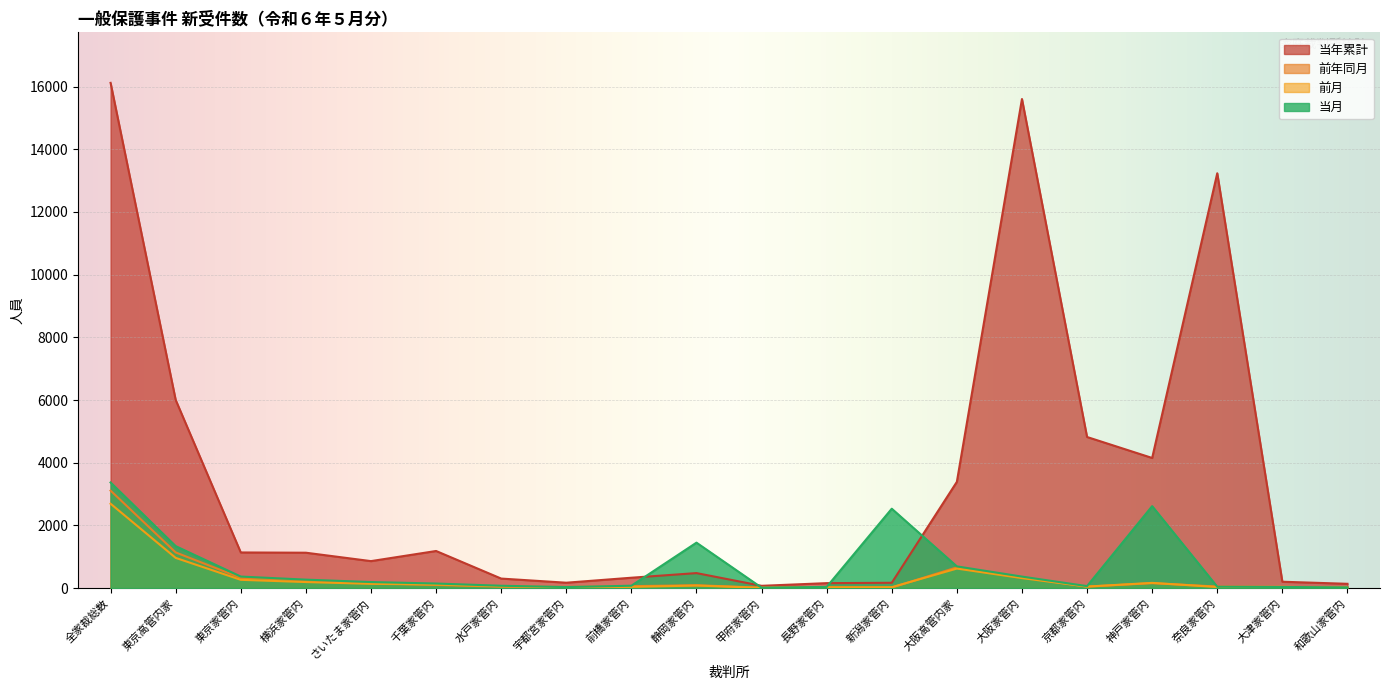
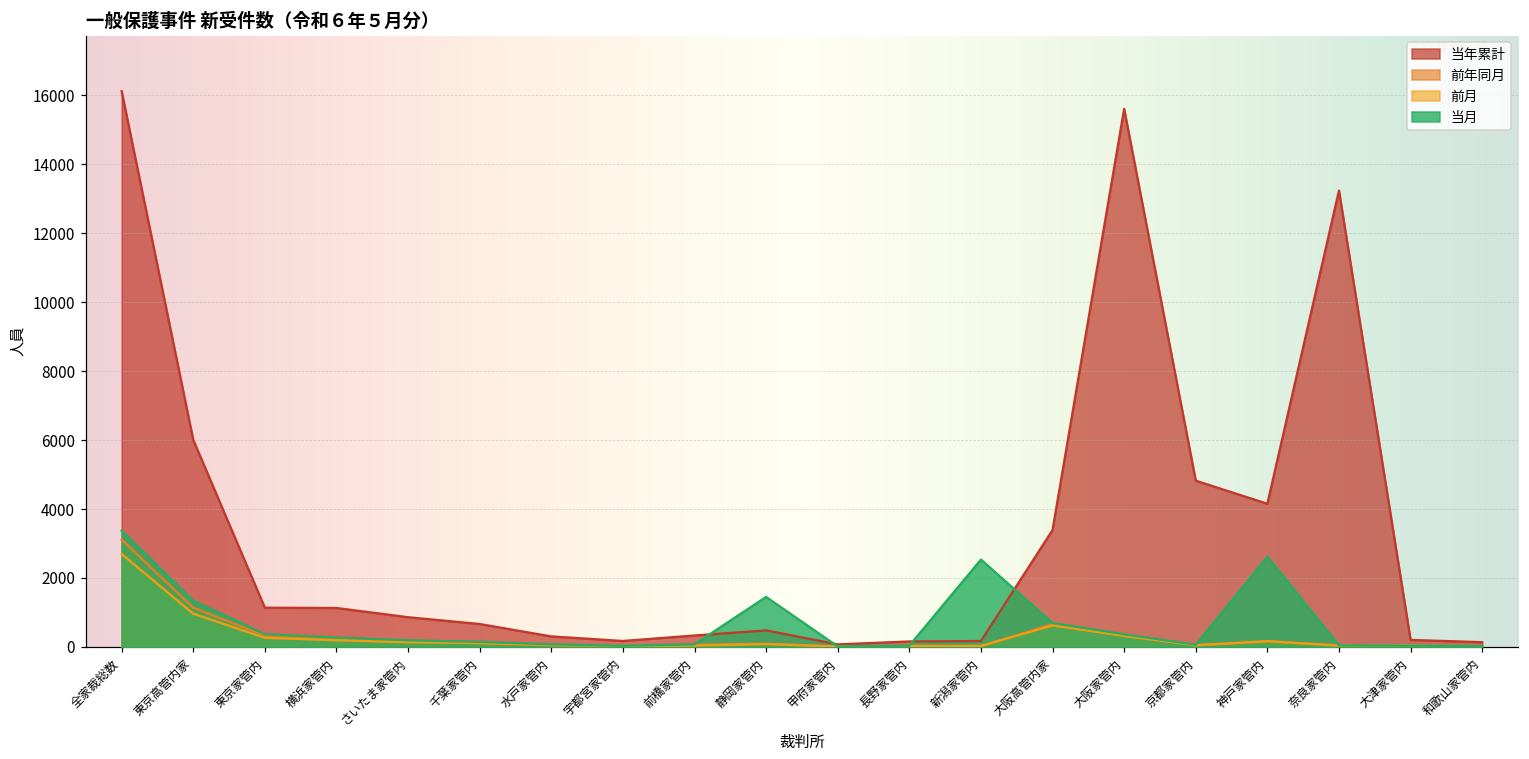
当年累計, 千葉家管内: 1200 -> 700
